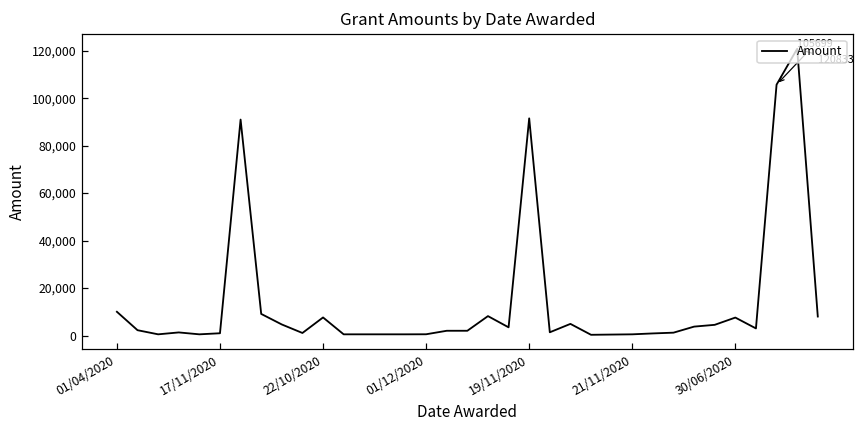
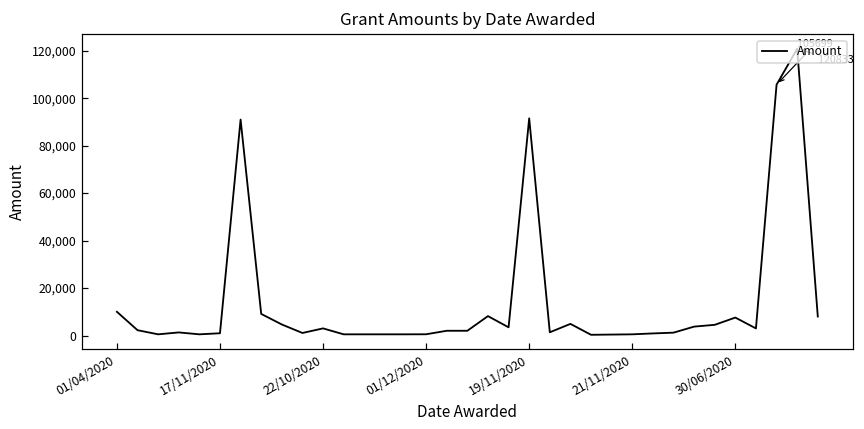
22/10/2020: 8,000 -> 3,000
